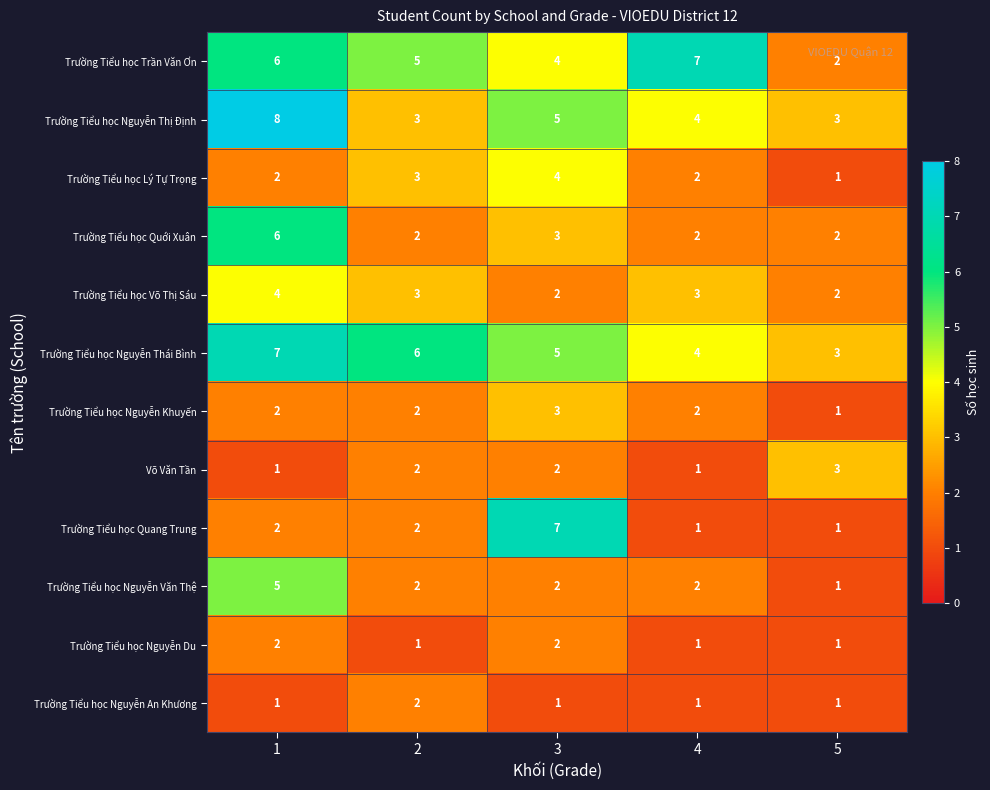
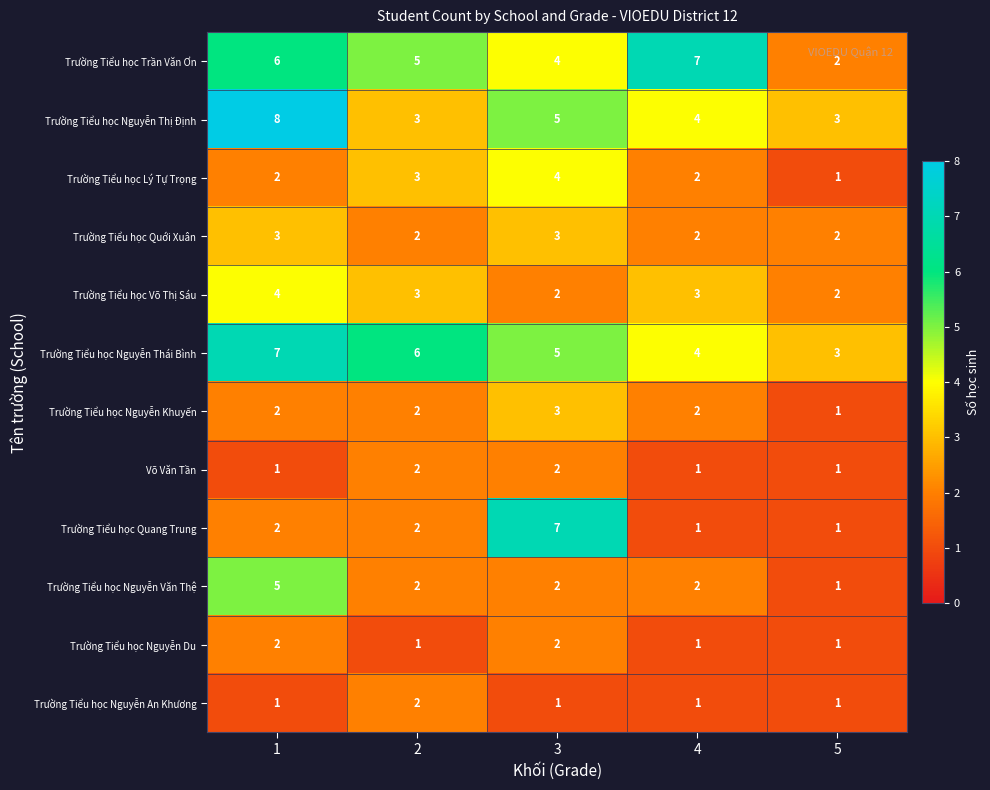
Trường Tiểu học Quới Xuân, 1: 6 -> 3
Võ Văn Tần, 5: 3 -> 1
